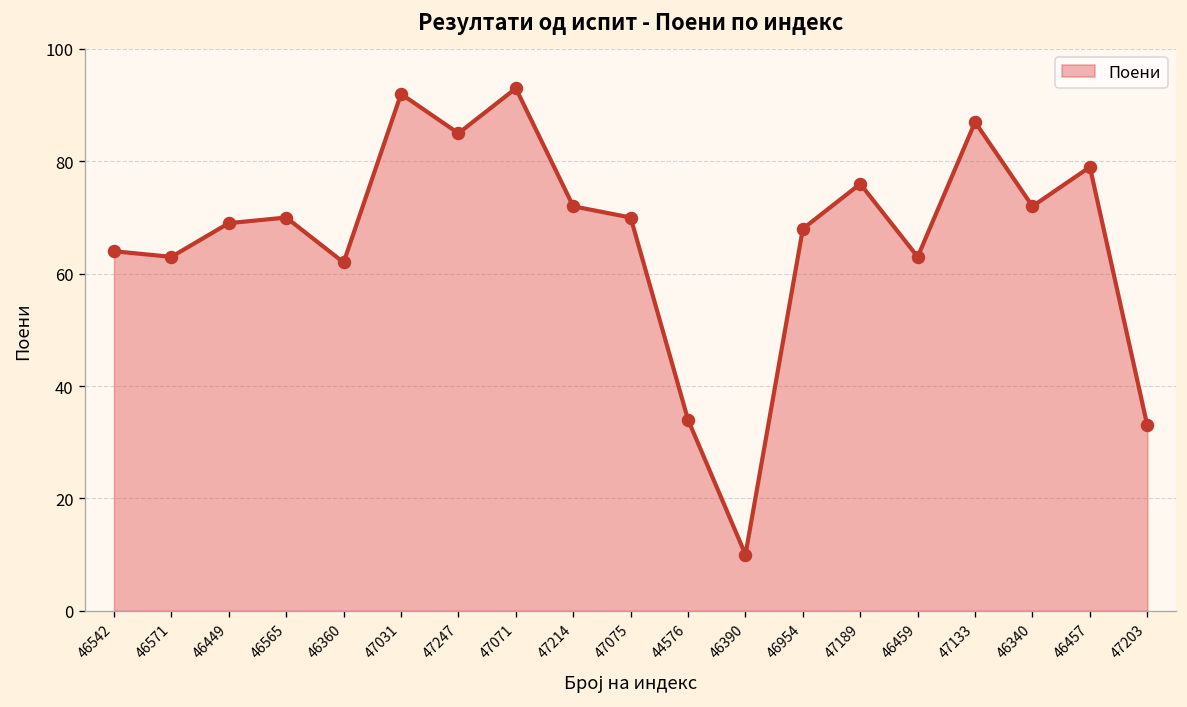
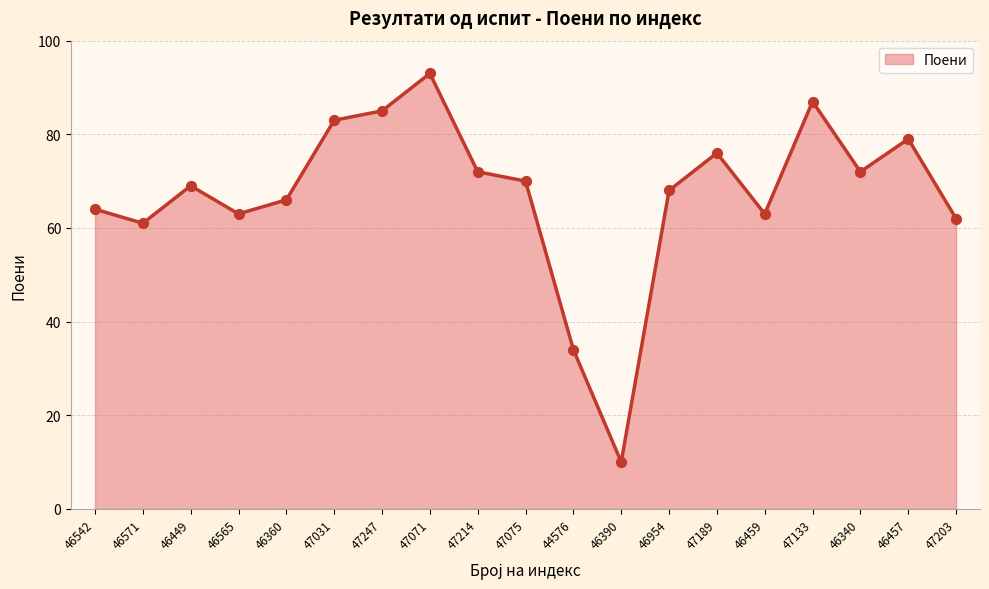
46571: 63 -> 61
46565: 70 -> 63
46360: 62 -> 66
47031: 92 -> 83
47203: 33 -> 62
